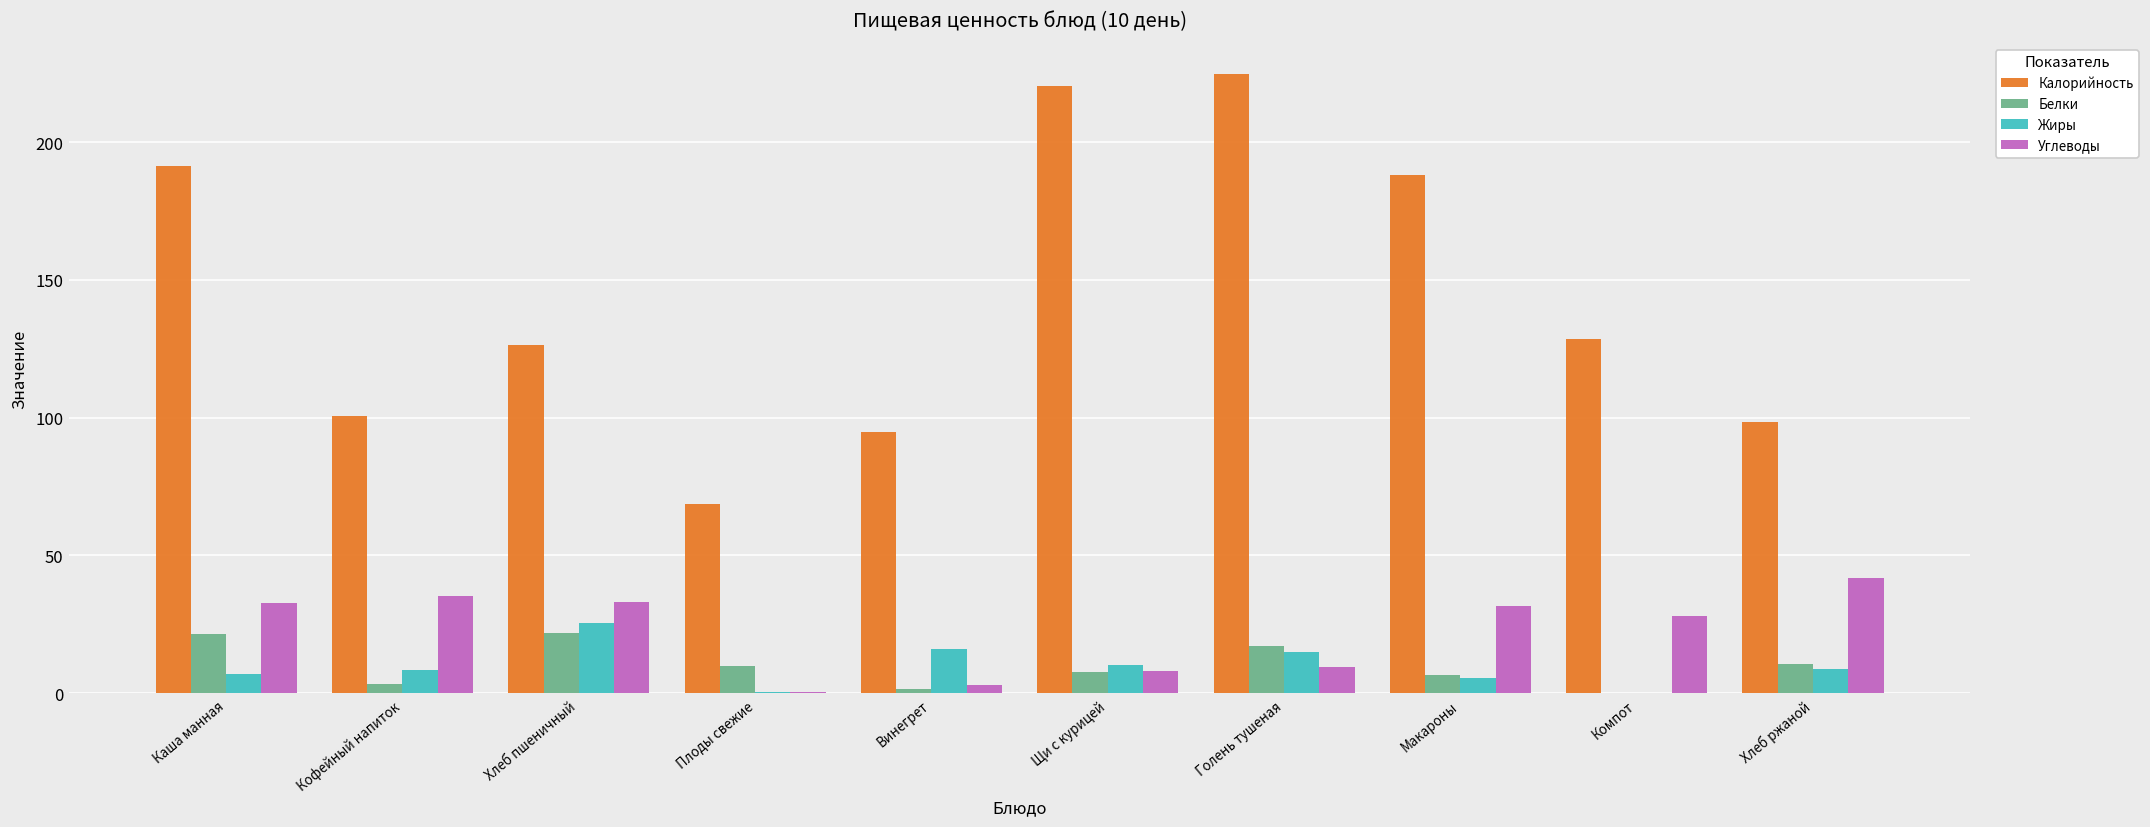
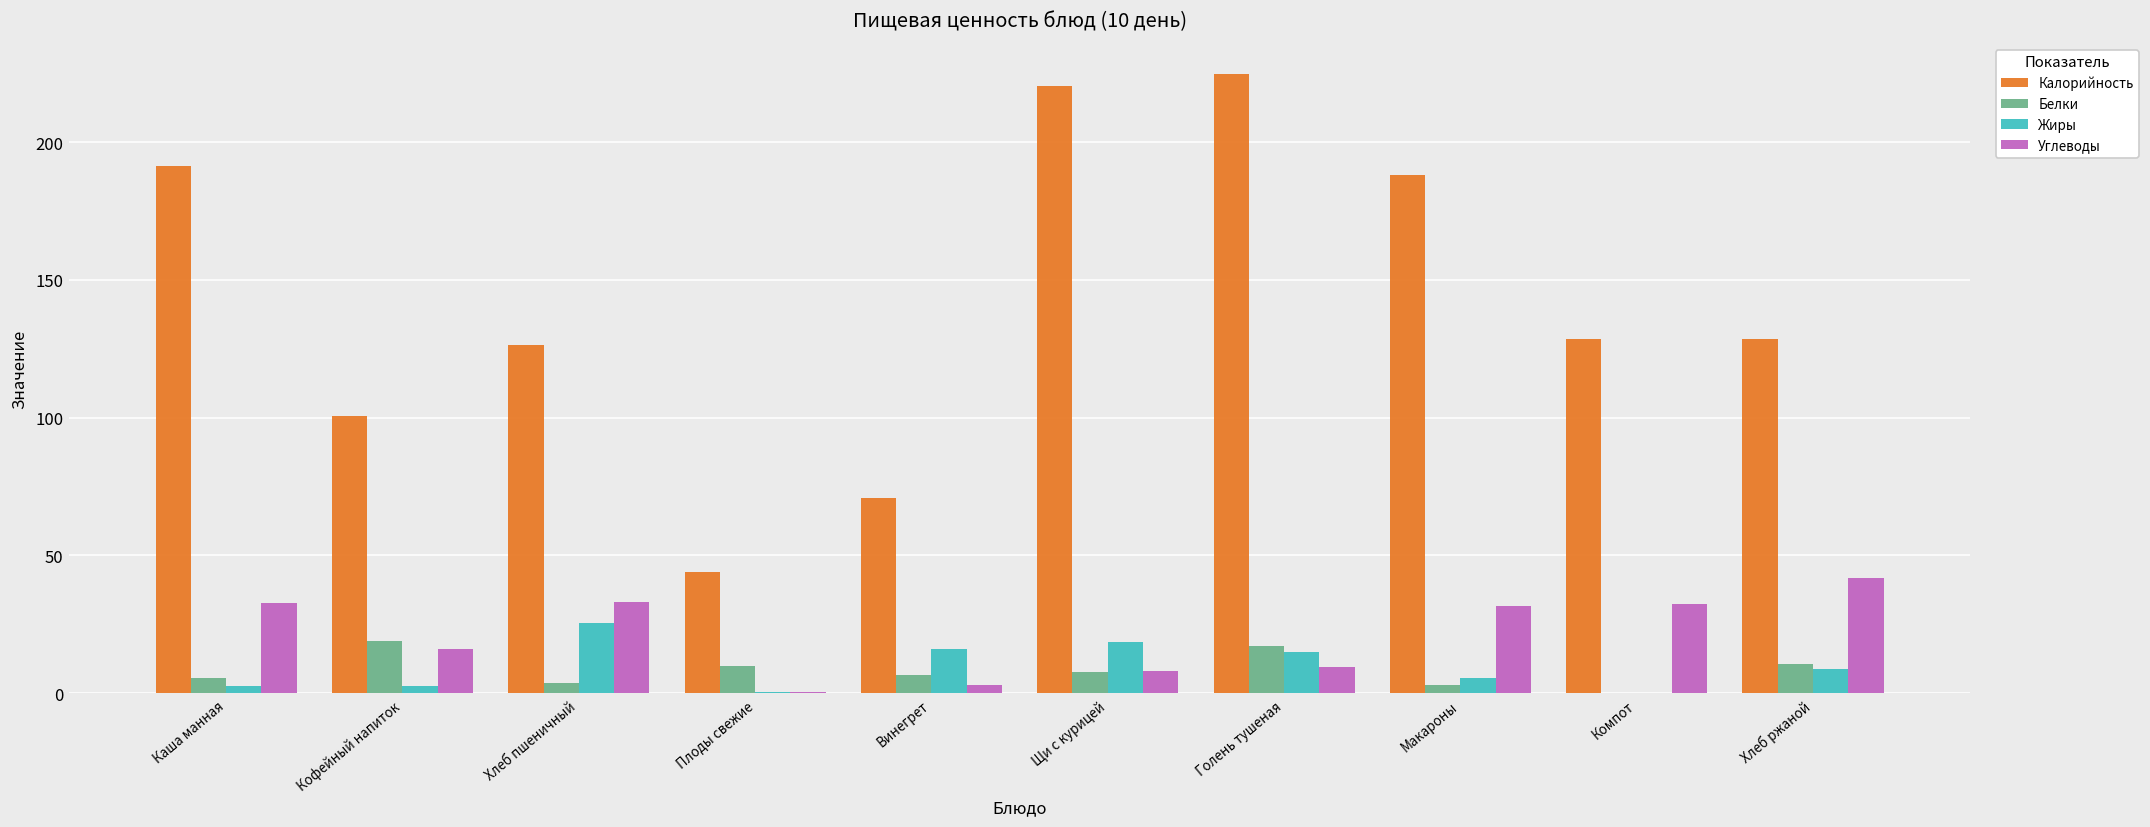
Белки, Каша манная: 22 -> 5
Жиры, Каша манная: 7 -> 3
Белки, Кофейный напиток: 3 -> 19
Жиры, Кофейный напиток: 8 -> 3
Углеводы, Кофейный напиток: 35 -> 16
Белки, Хлеб пшеничный: 22 -> 4
Калорийность, Плоды свежие: 69 -> 44
Калорийность, Винегрет: 95 -> 71
Белки, Винегрет: 1 -> 7
Жиры, Щи с курицей: 10 -> 19
Белки, Макароны: 7 -> 3
Углеводы, Компот: 28 -> 32
Калорийность, Хлеб ржаной: 99 -> 128
